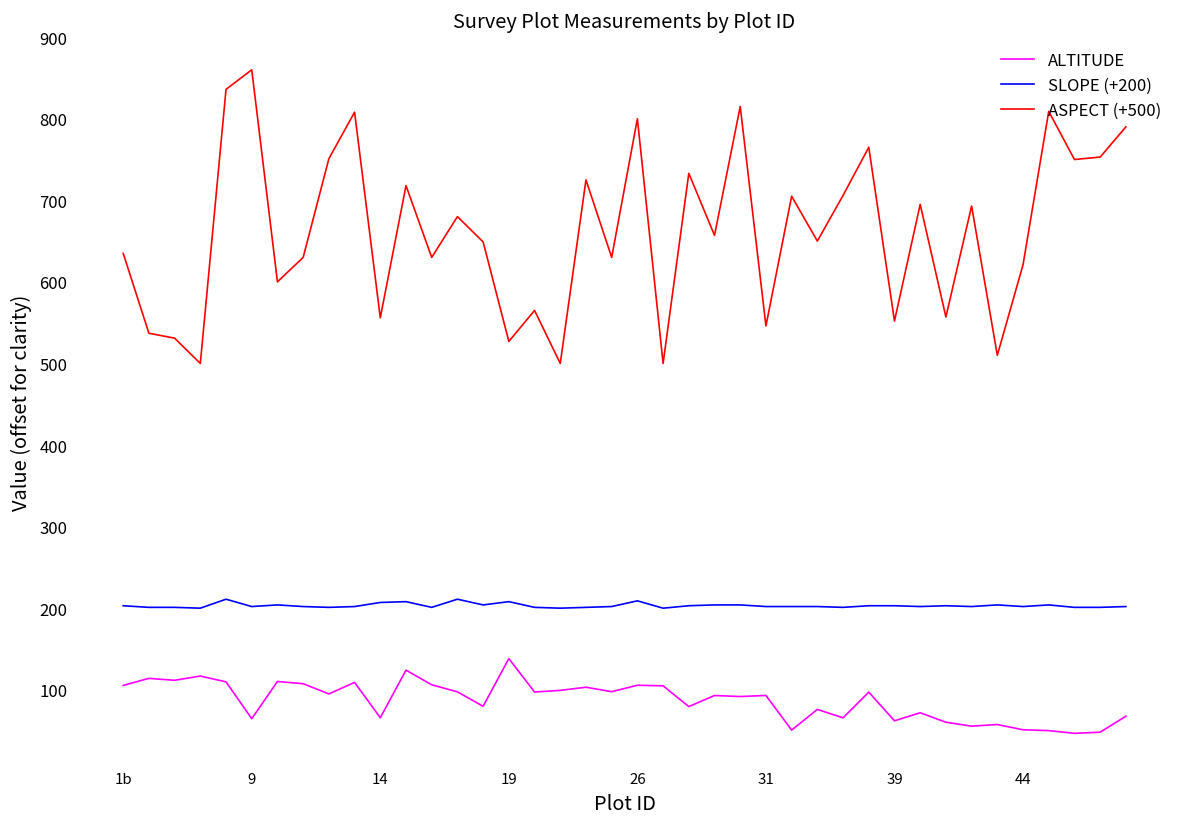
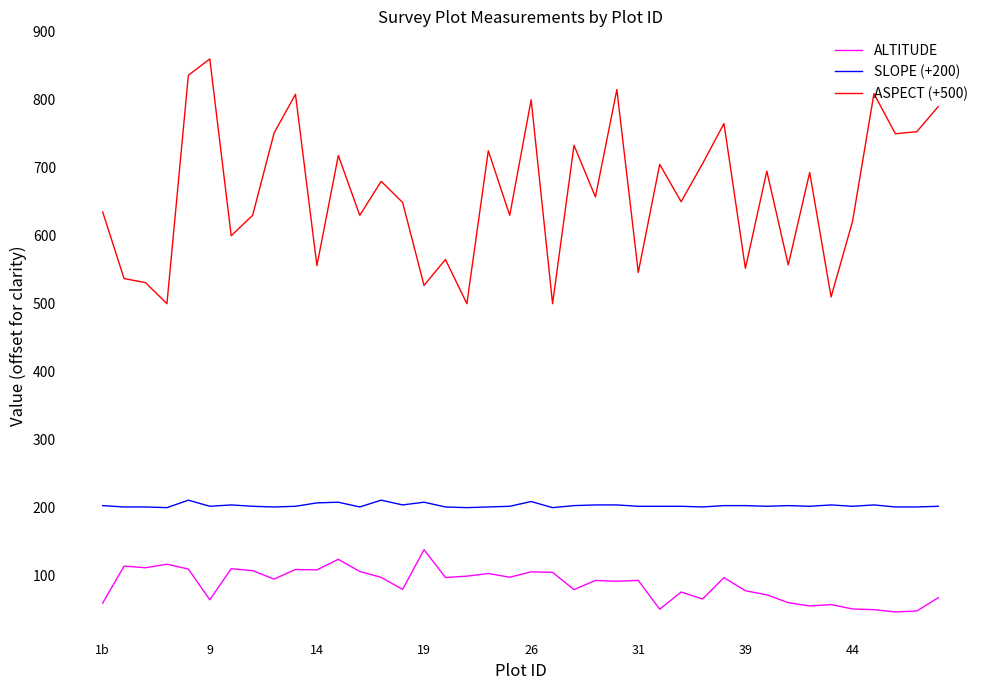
ALTITUDE, 1b: 110 -> 60
ALTITUDE, 14: 70 -> 110
ALTITUDE, 39: 60 -> 80
